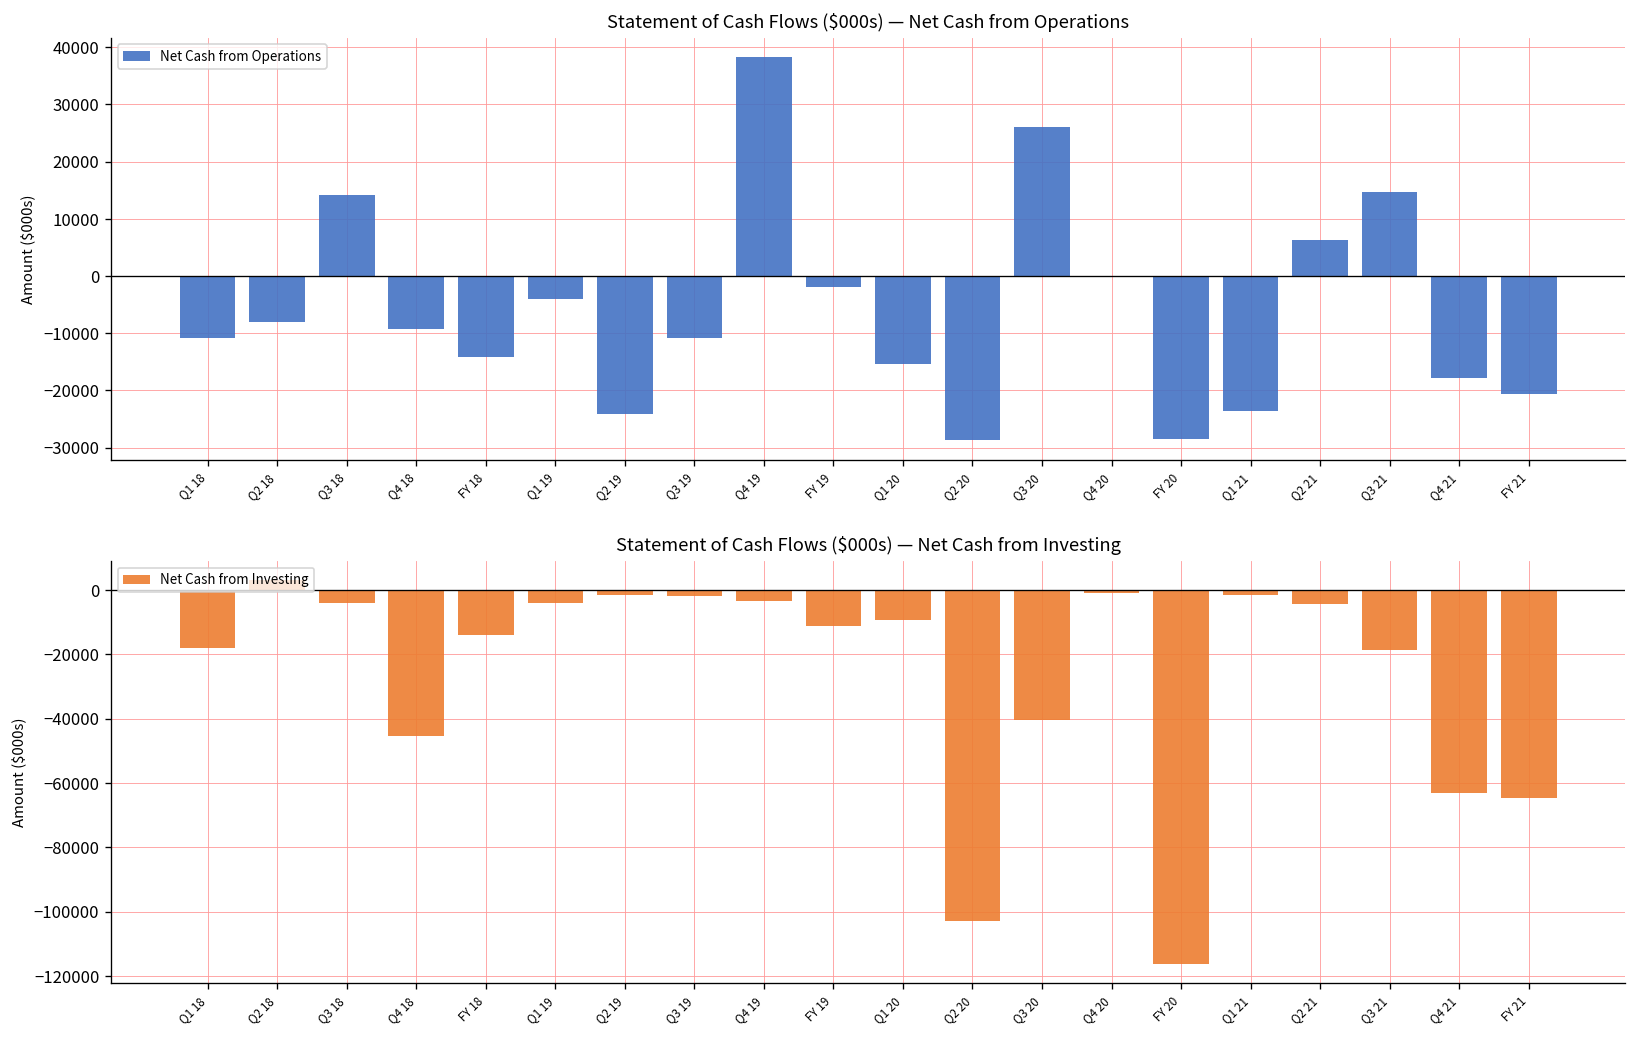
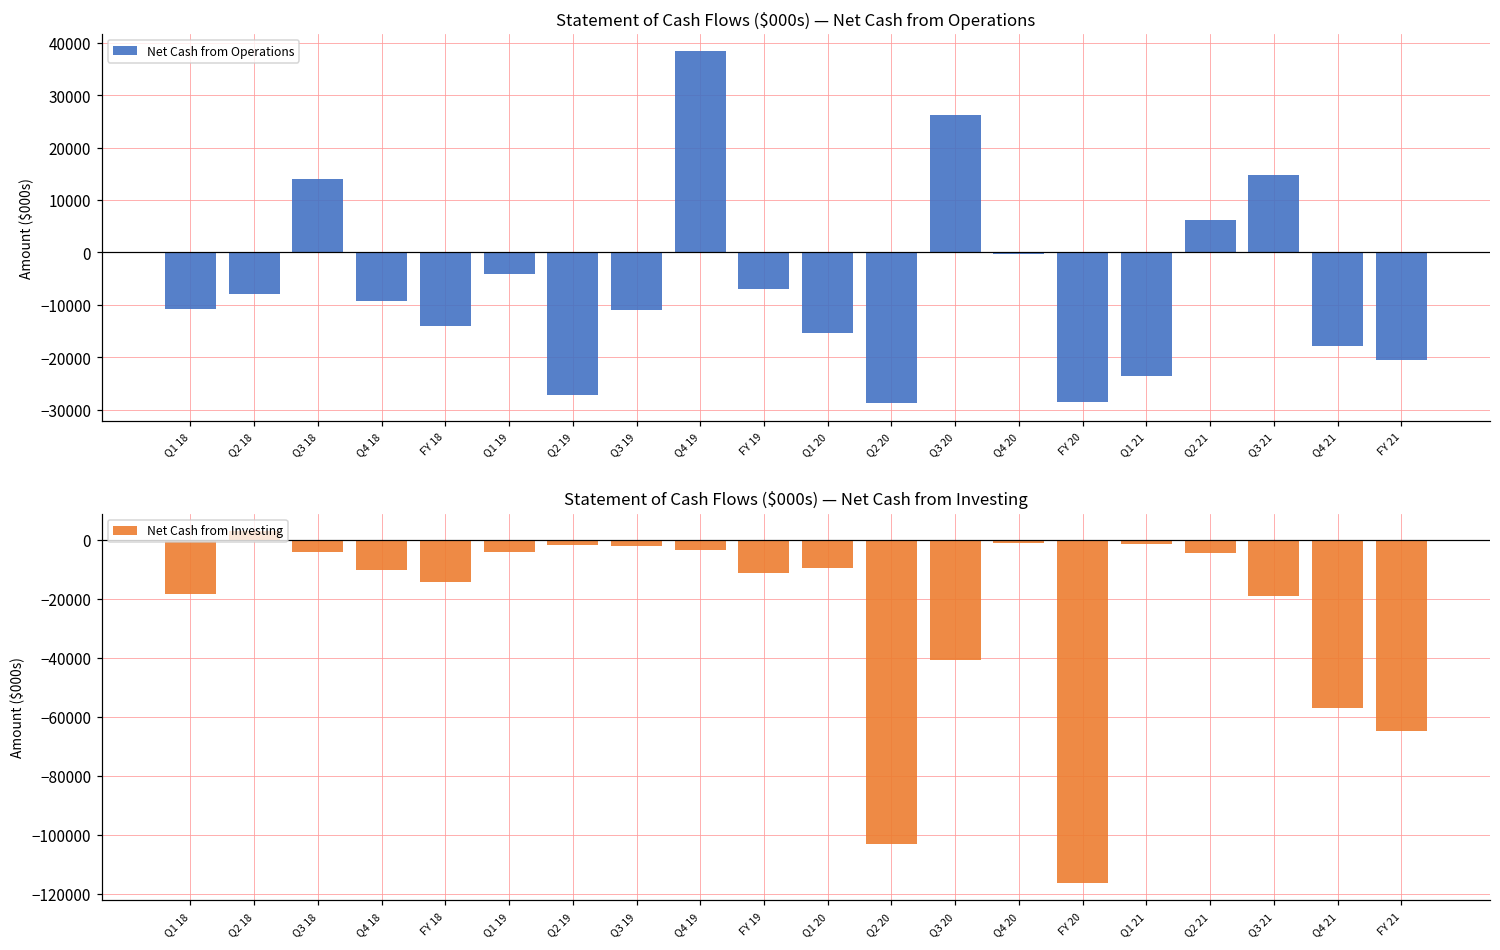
Statement of Cash Flows ($000s) — Net Cash from Operations, Q2 19: -24000 -> -27000
Statement of Cash Flows ($000s) — Net Cash from Operations, FY 19: -2000 -> -7000
Statement of Cash Flows ($000s) — Net Cash from Investing, Q4 18: -45000 -> -10000
Statement of Cash Flows ($000s) — Net Cash from Investing, Q4 21: -63000 -> -57000
